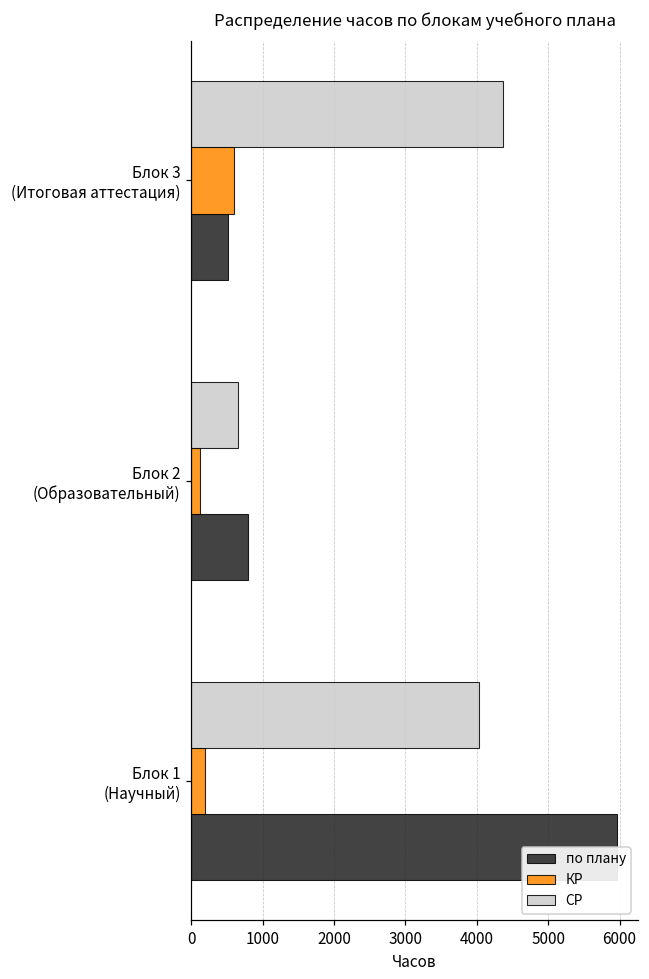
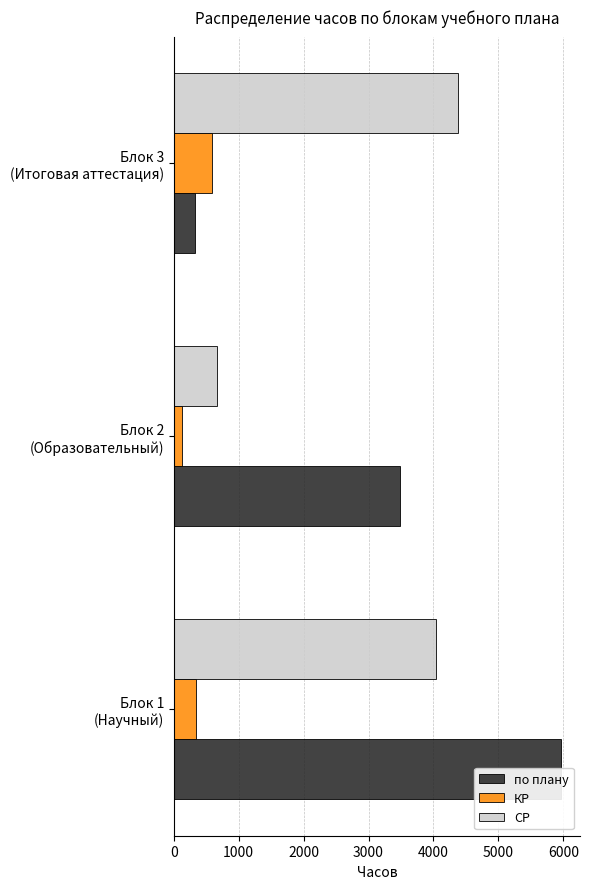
по плану, Блок 3 (Итоговая аттестация): 500 -> 300
по плану, Блок 2 (Образовательный): 800 -> 3500
КР, Блок 1 (Научный): 200 -> 300
